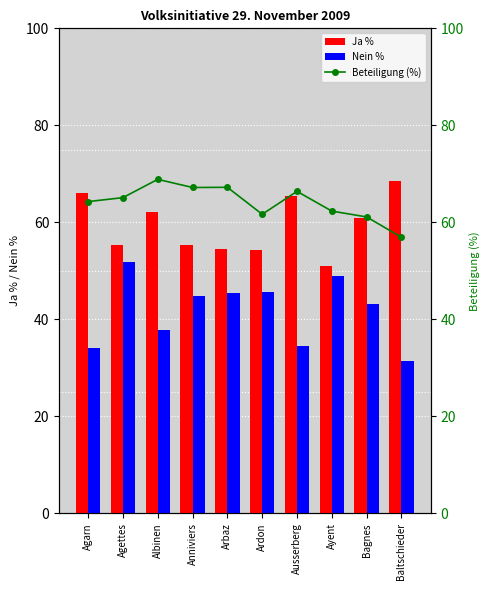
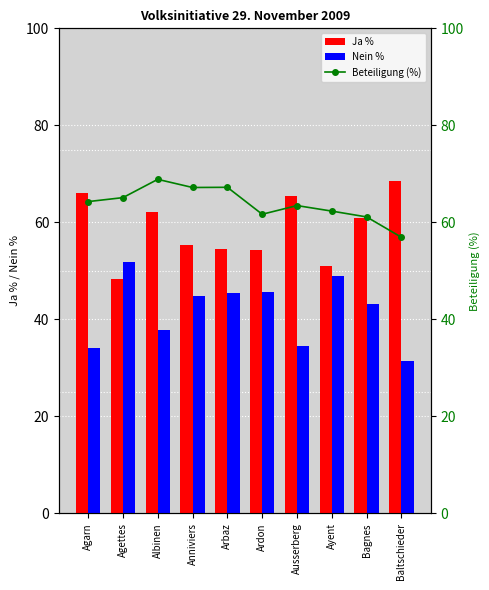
Ja %, Agettes: 55 -> 48
Beteiligung (%), Ausserberg: 66 -> 63
